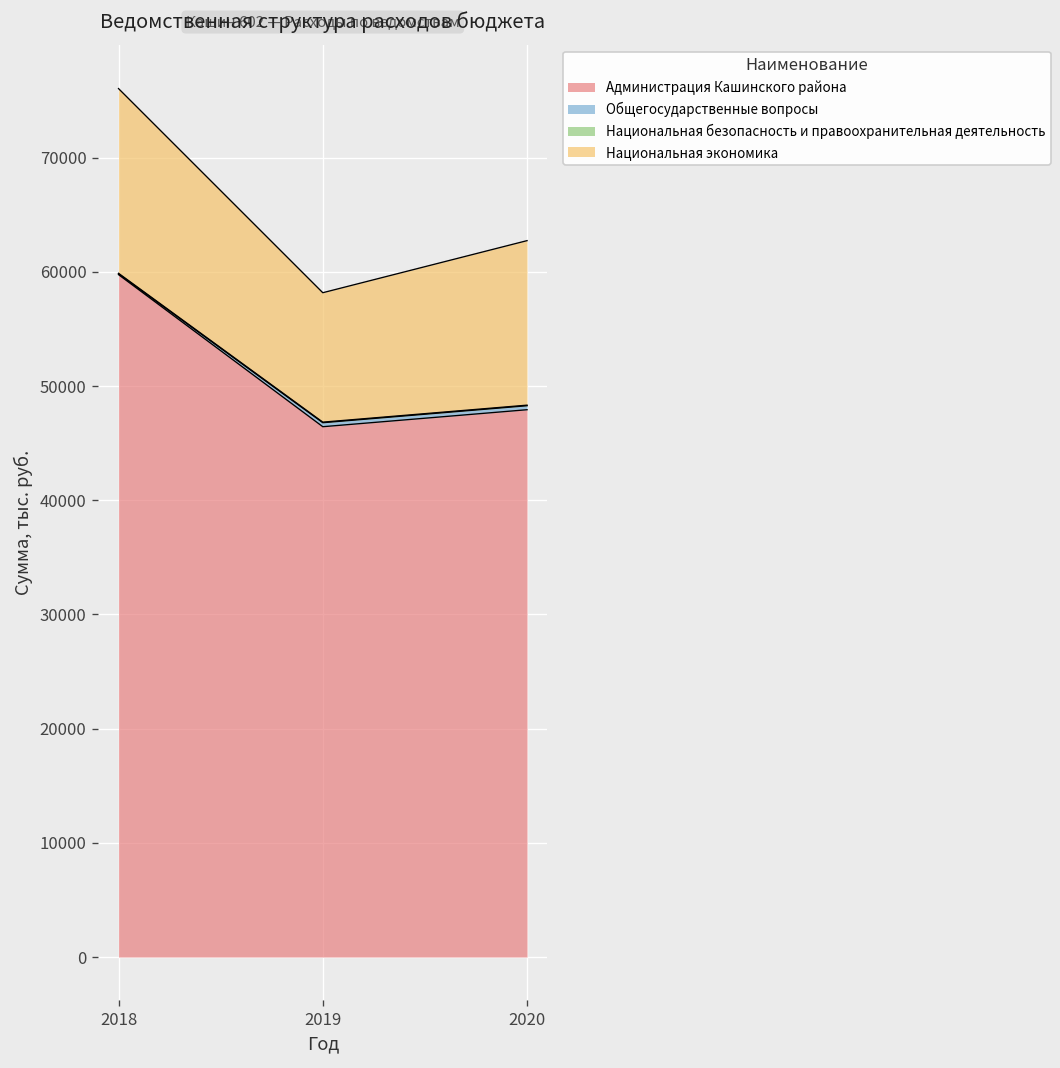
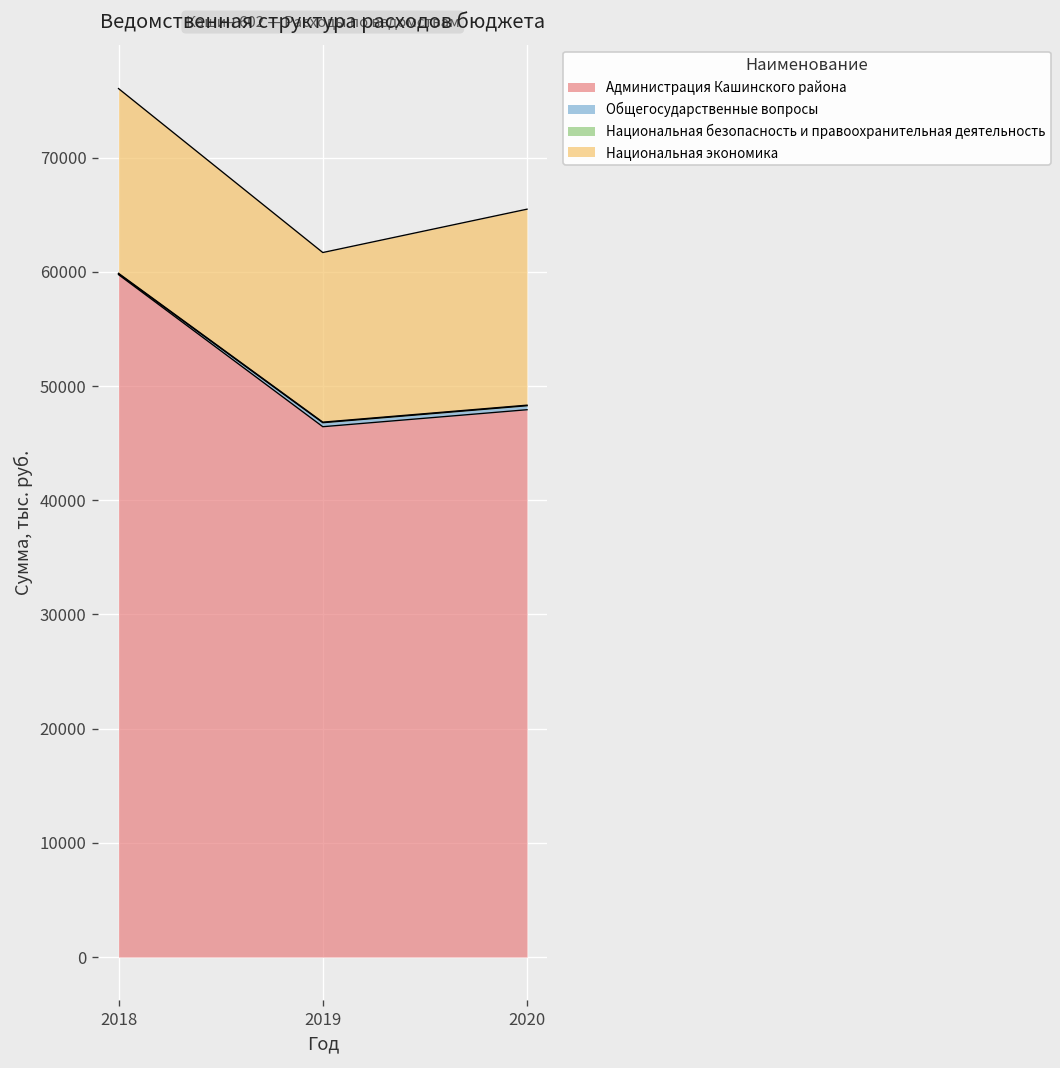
Национальная экономика, 2019: 11000 -> 15000
Национальная экономика, 2020: 14000 -> 17000
